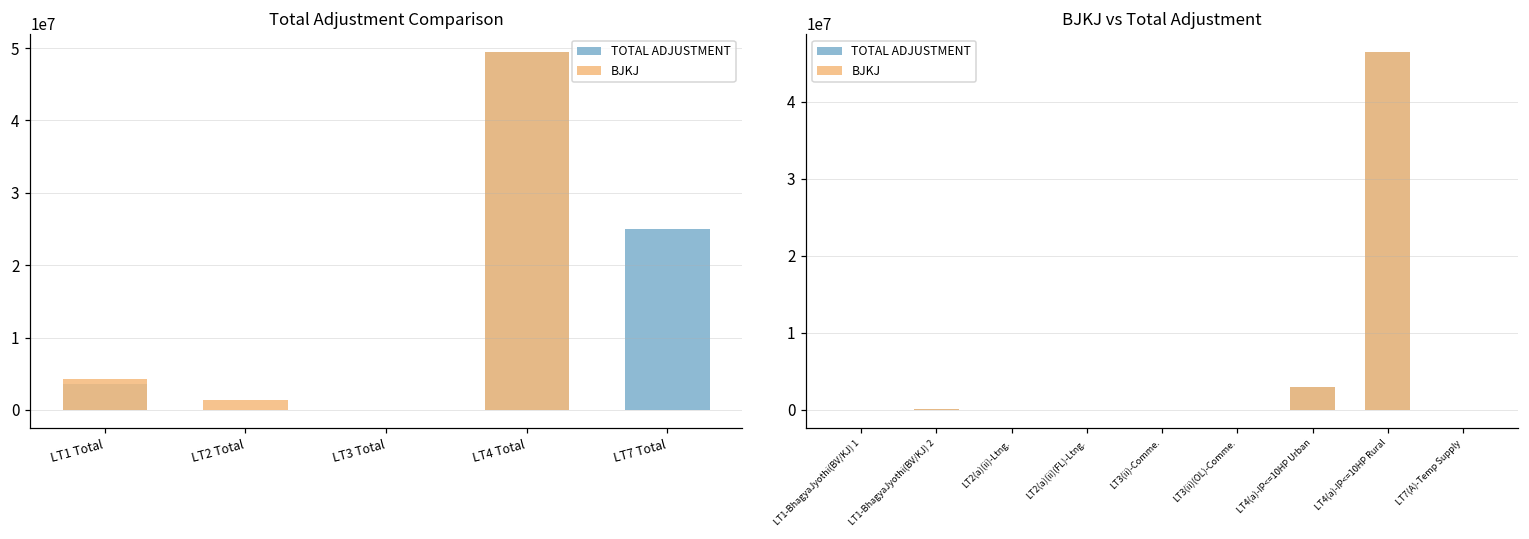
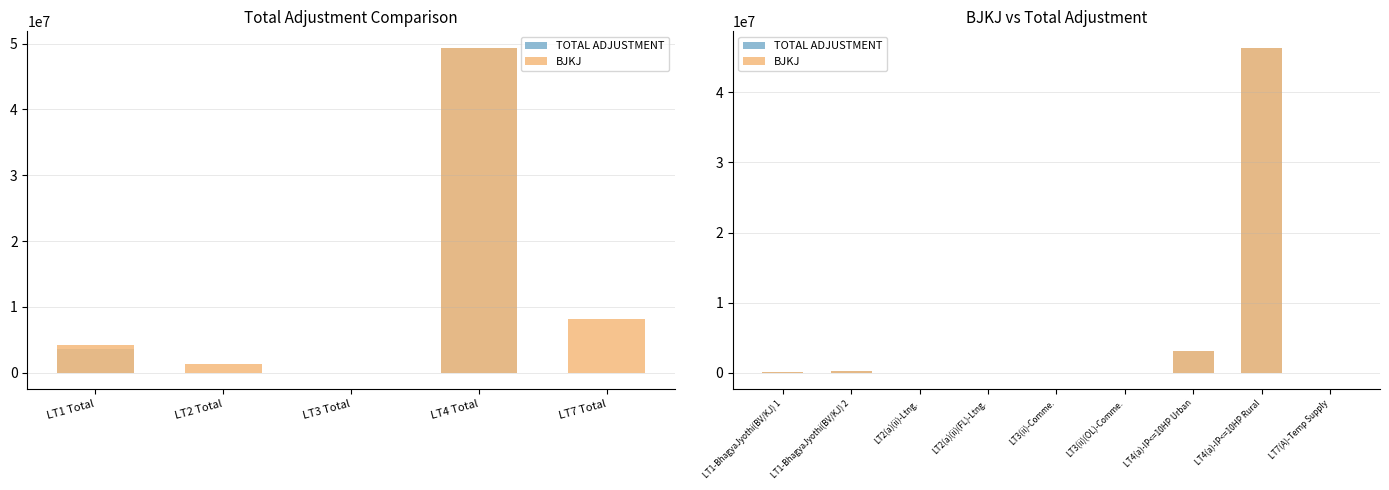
Total Adjustment Comparison, TOTAL ADJUSTMENT, LT7 Total: 25000000 -> 0
Total Adjustment Comparison, BJKJ, LT7 Total: 0 -> 8000000
